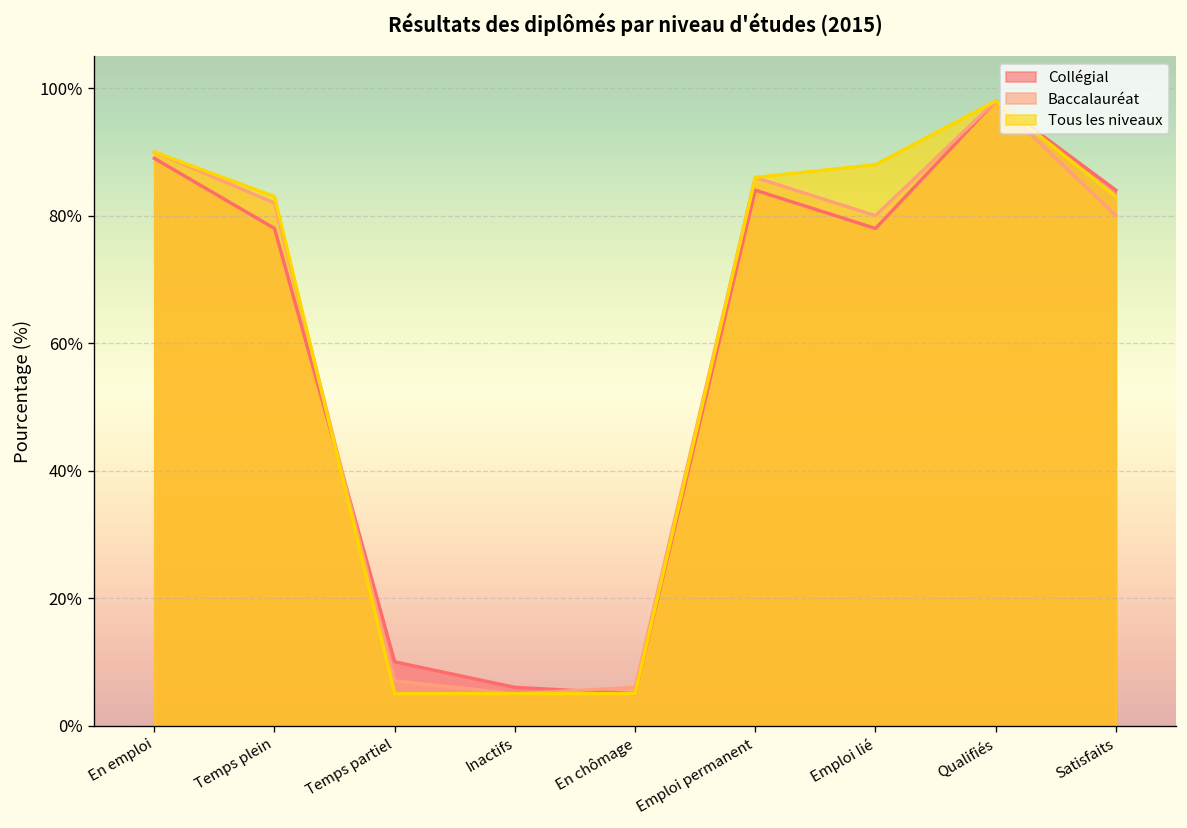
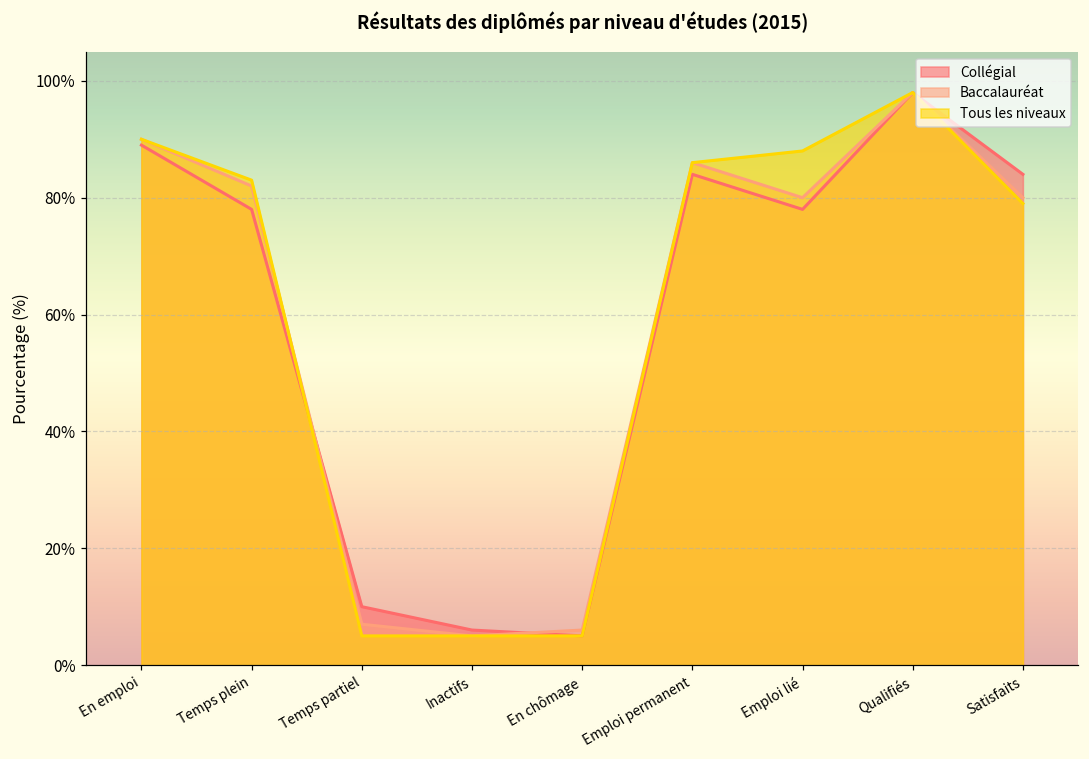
Tous les niveaux, Satisfaits: 83% -> 79%
